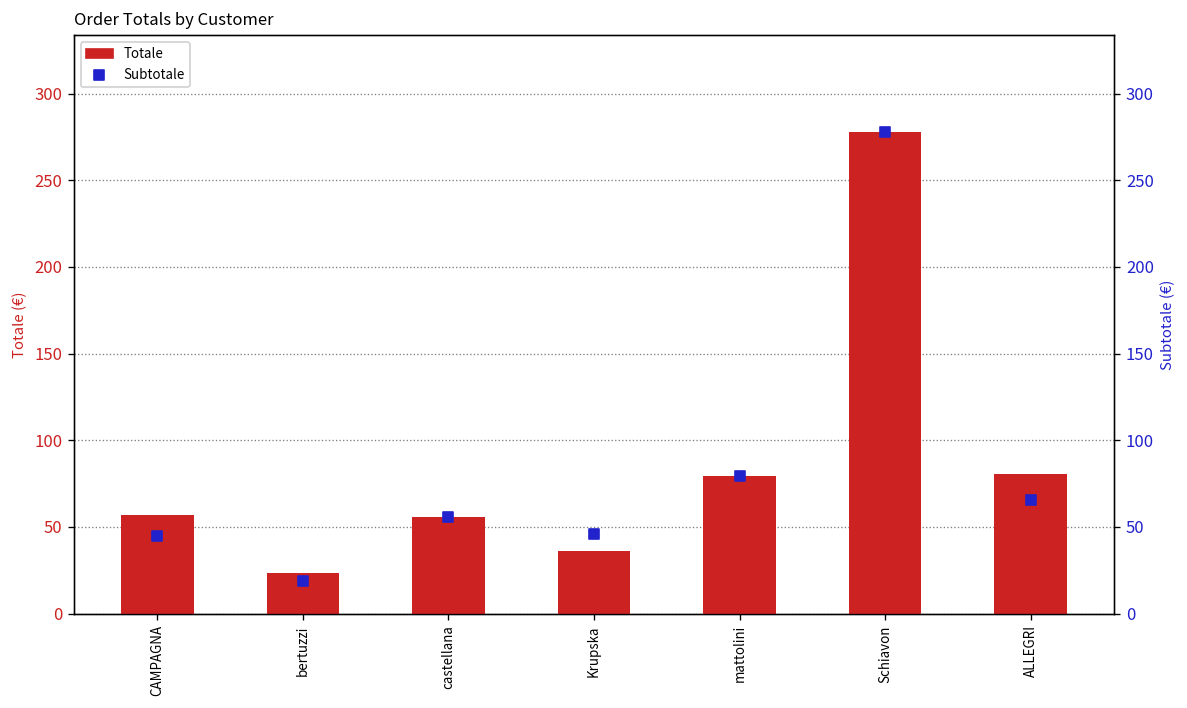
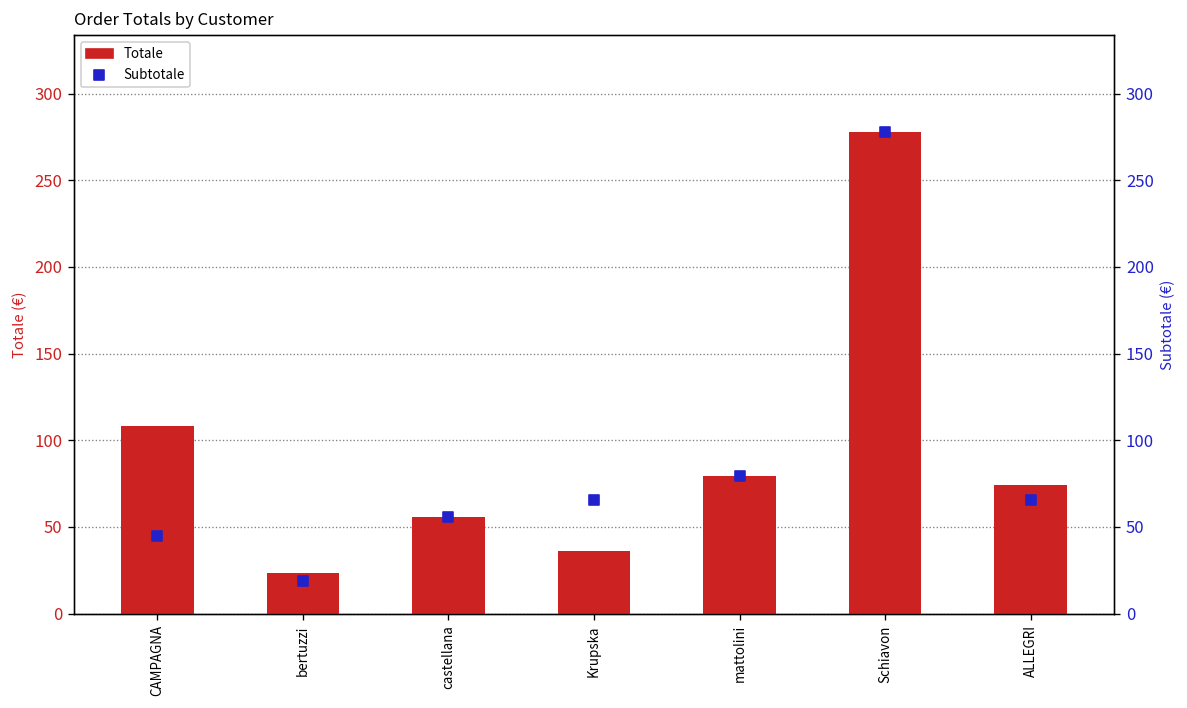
Totale, CAMPAGNA: 57 -> 108
Totale, ALLEGRI: 80 -> 74
Subtotale, Krupska: 46 -> 65
